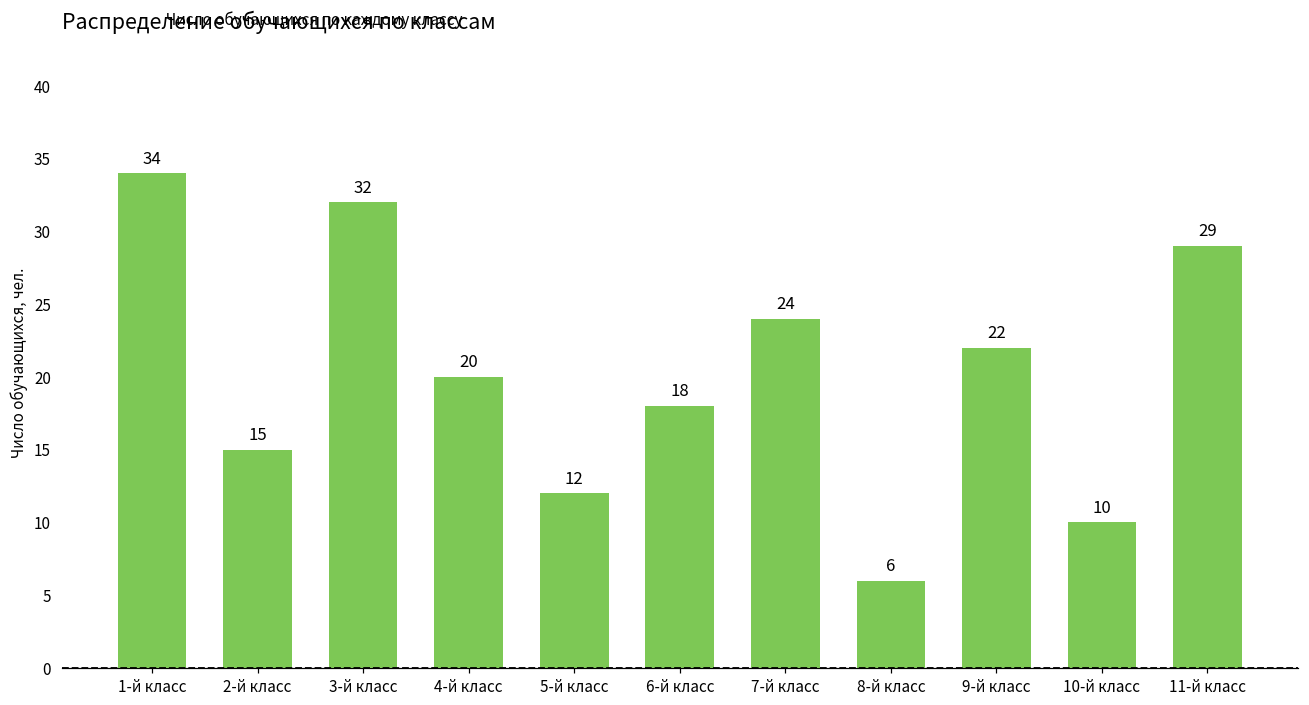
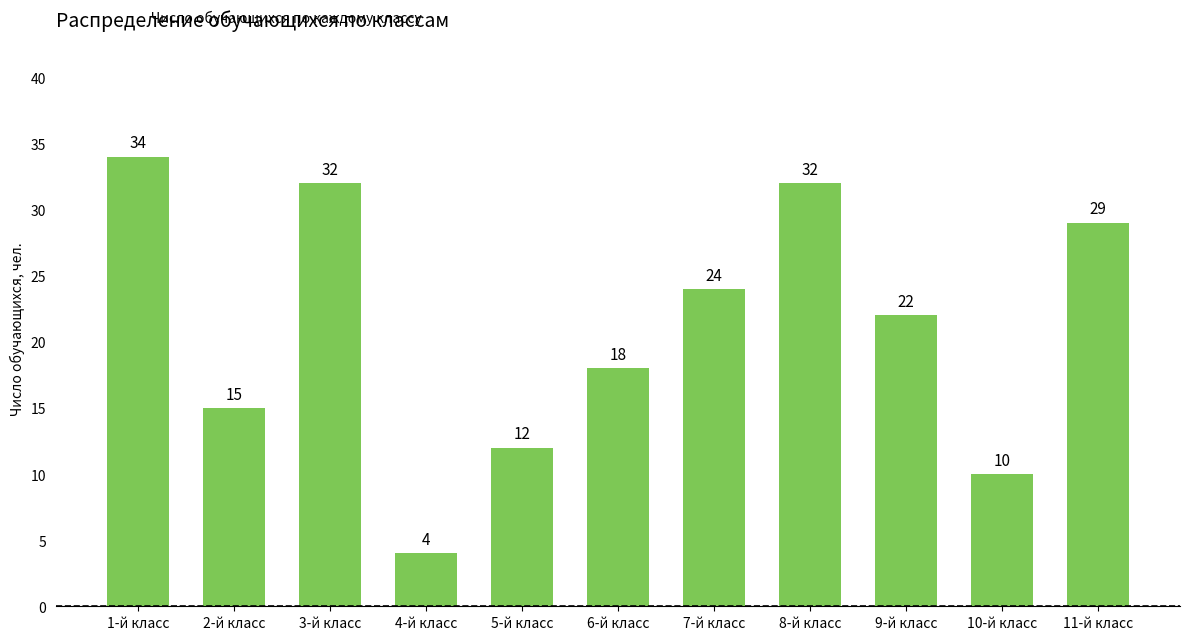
4-й класс: 20 -> 4
8-й класс: 6 -> 32
